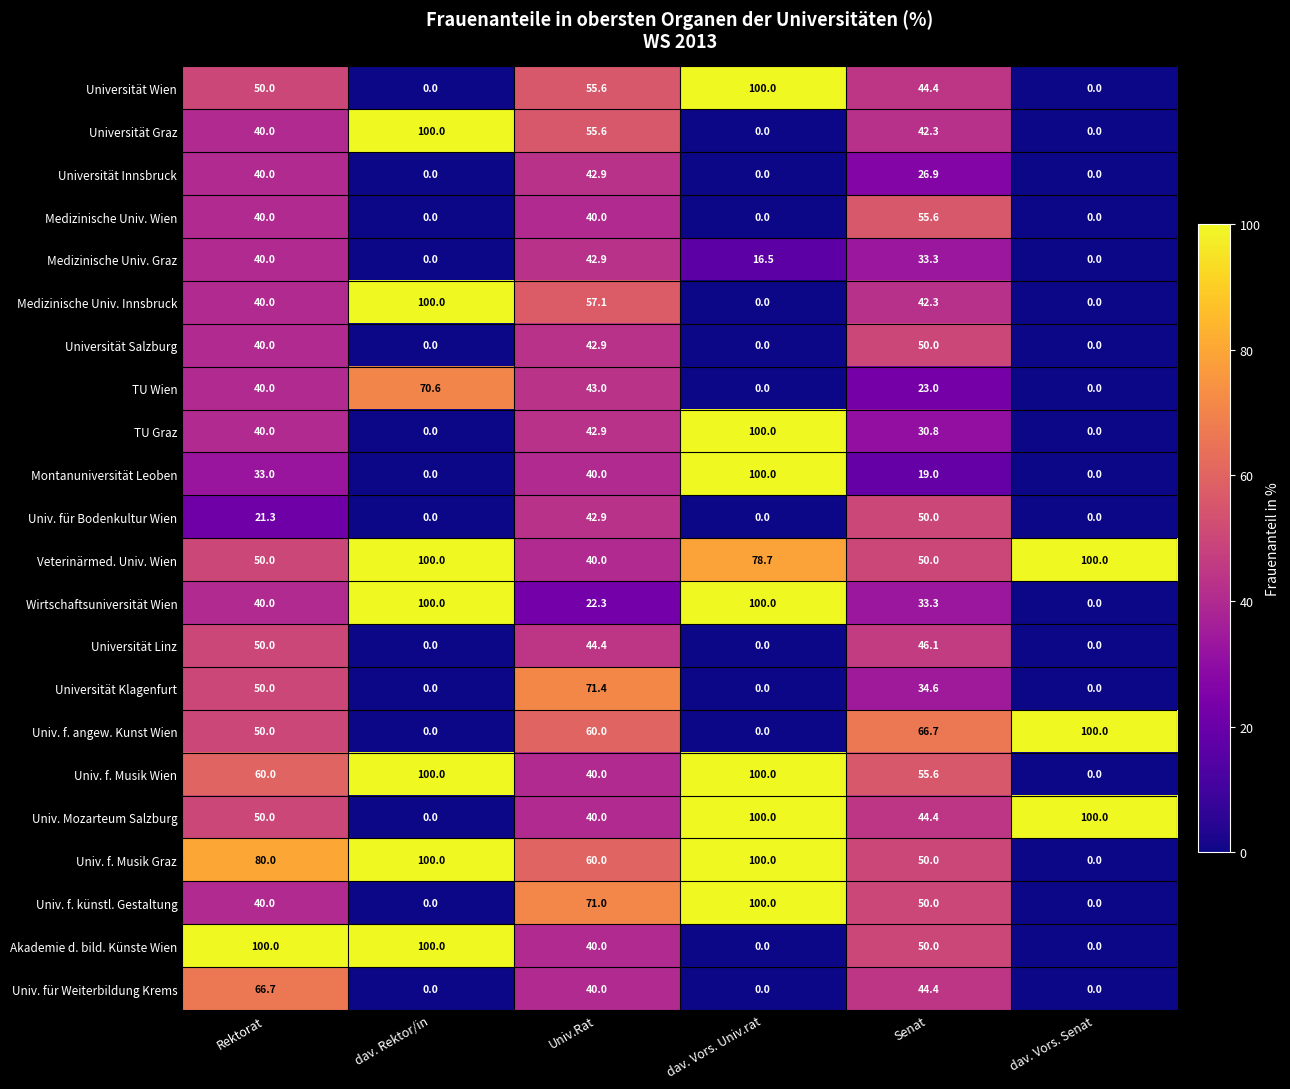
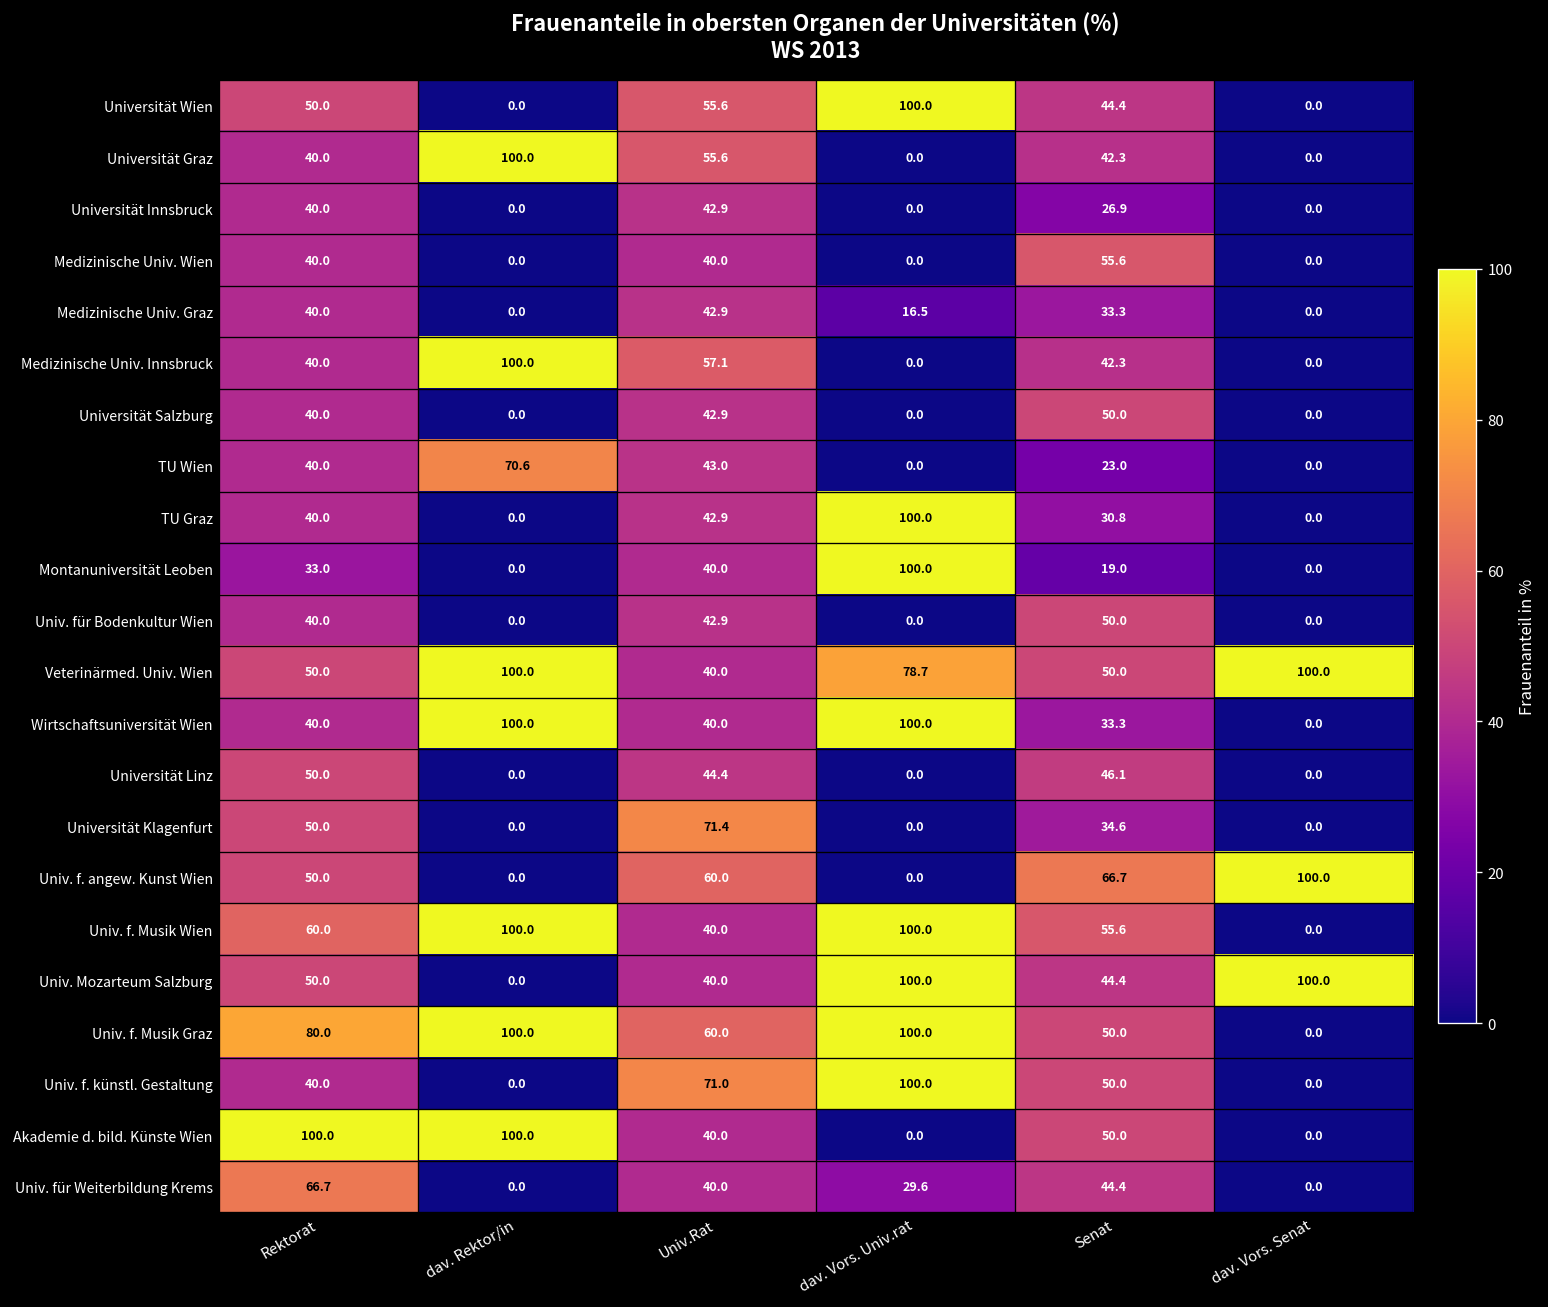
Univ. für Bodenkultur Wien, Rektorat: 21.3 -> 40.0
Wirtschaftsuniversität Wien, Univ.Rat: 22.3 -> 40.0
Univ. für Weiterbildung Krems, dav. Vors. Univ.rat: 0.0 -> 29.6
